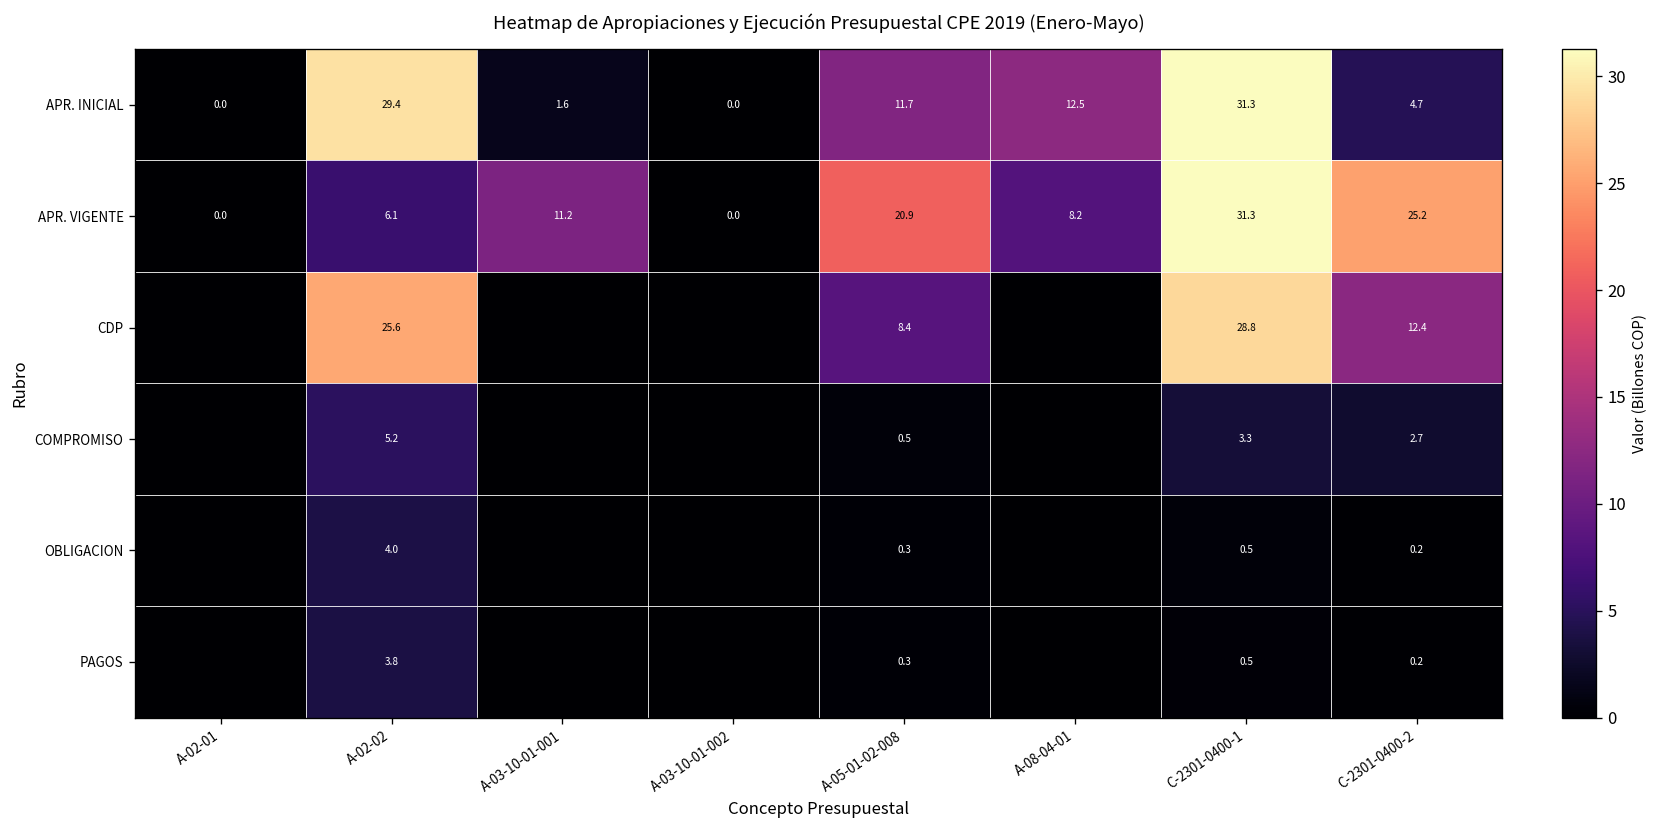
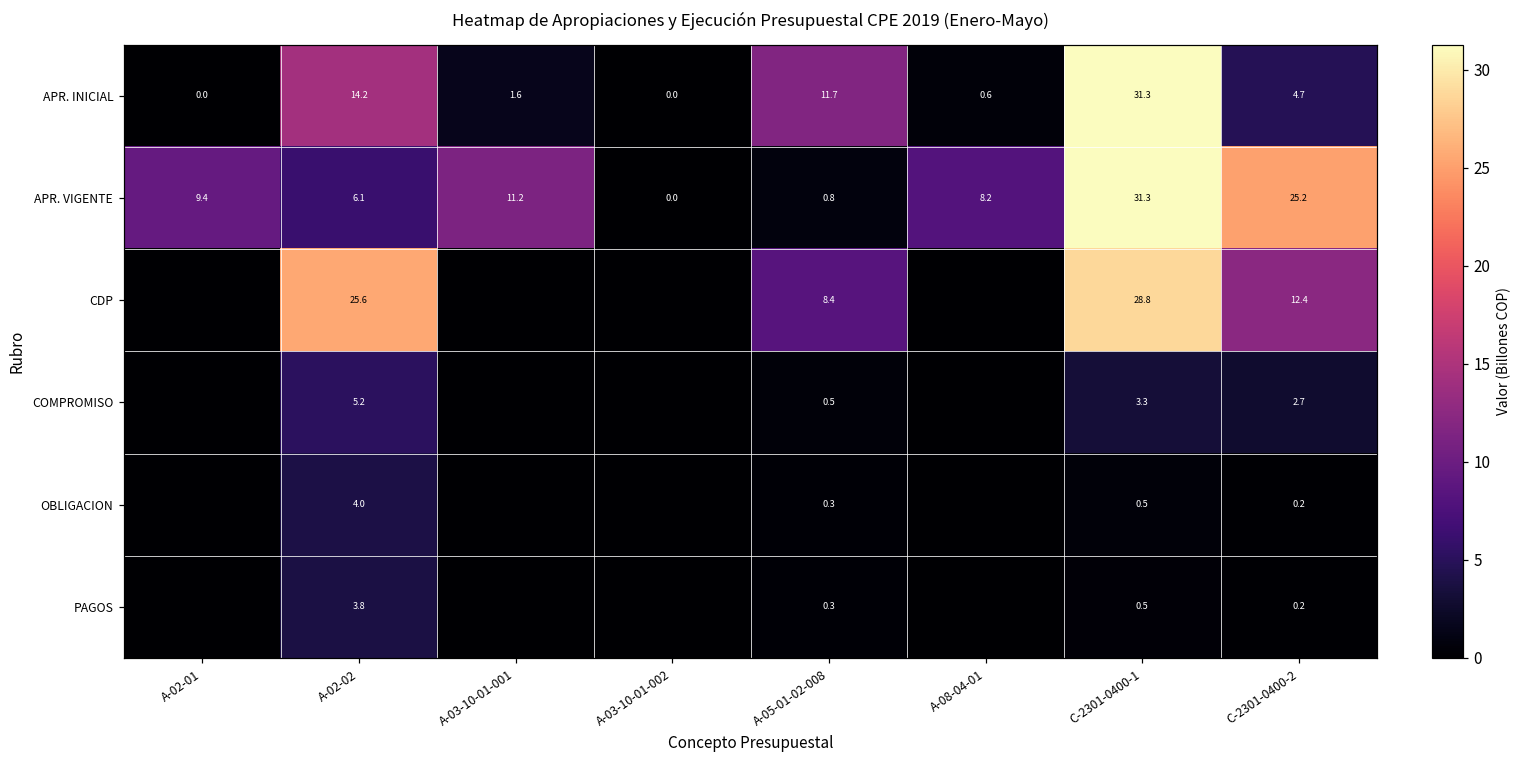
APR. INICIAL, A-02-02: 29.4 -> 14.2
APR. INICIAL, A-08-04-01: 12.5 -> 0.6
APR. VIGENTE, A-02-01: 0.0 -> 9.4
APR. VIGENTE, A-05-01-02-008: 20.9 -> 0.8
